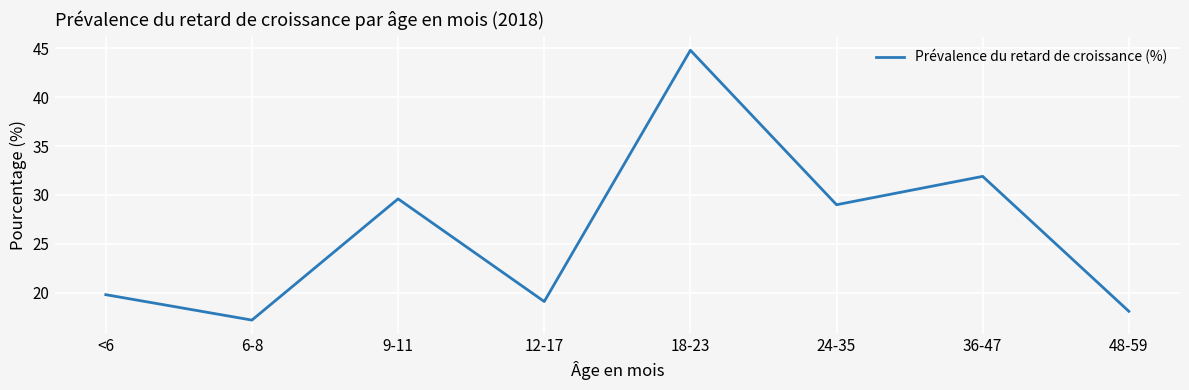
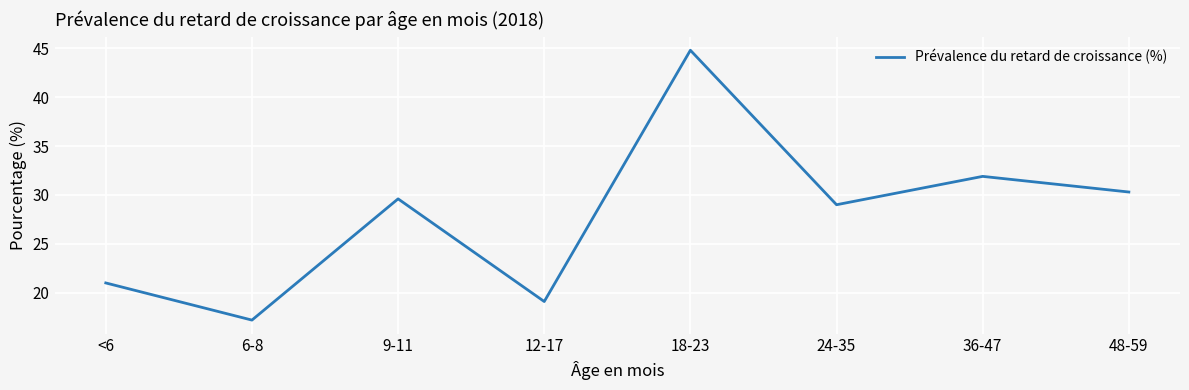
<6: 20 -> 21
48-59: 18 -> 30
